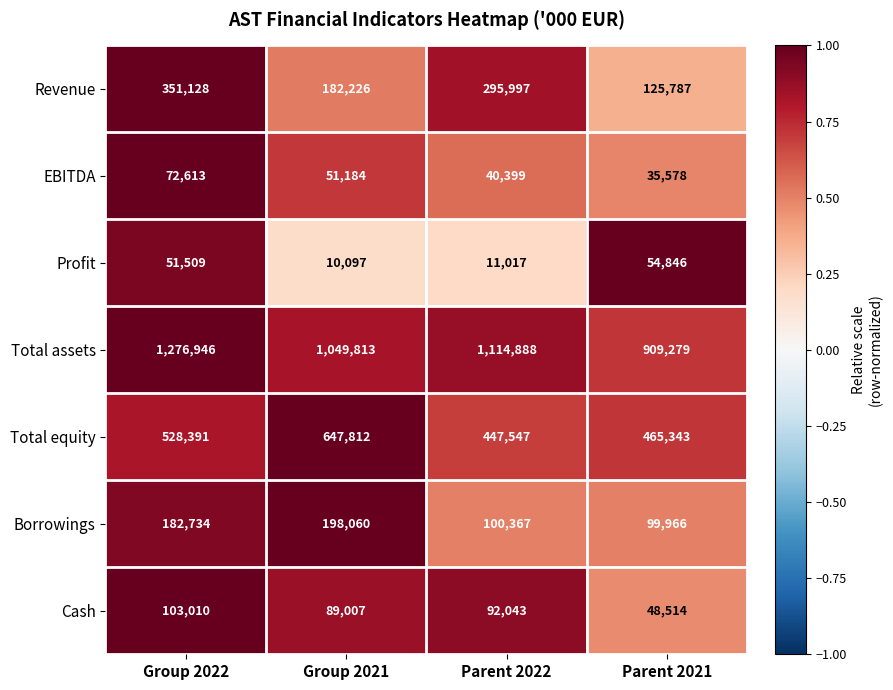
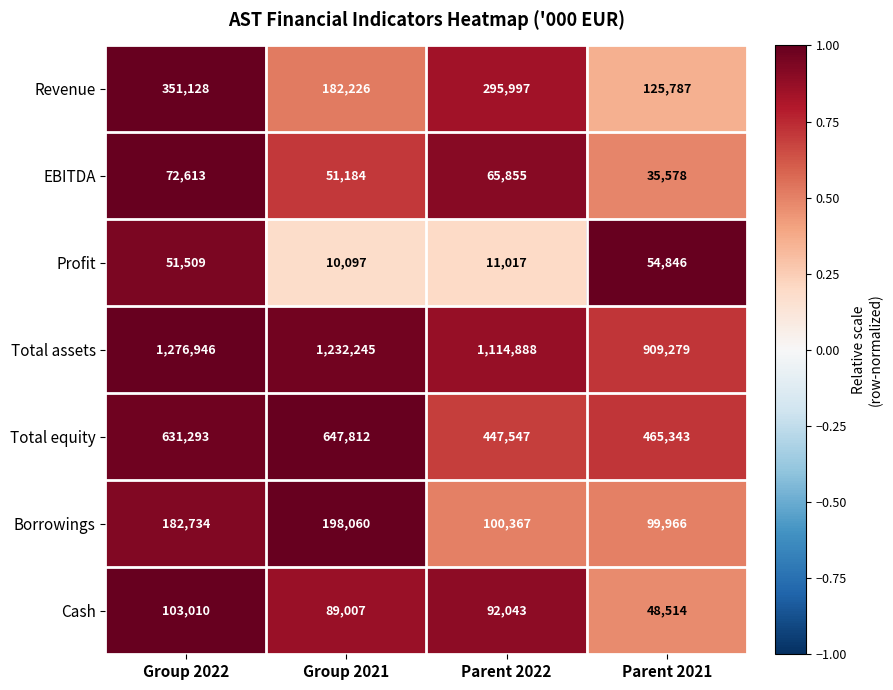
EBITDA, Parent 2022: 40,399 -> 65,855
Total assets, Group 2021: 1,049,813 -> 1,232,245
Total equity, Group 2022: 528,391 -> 631,293
